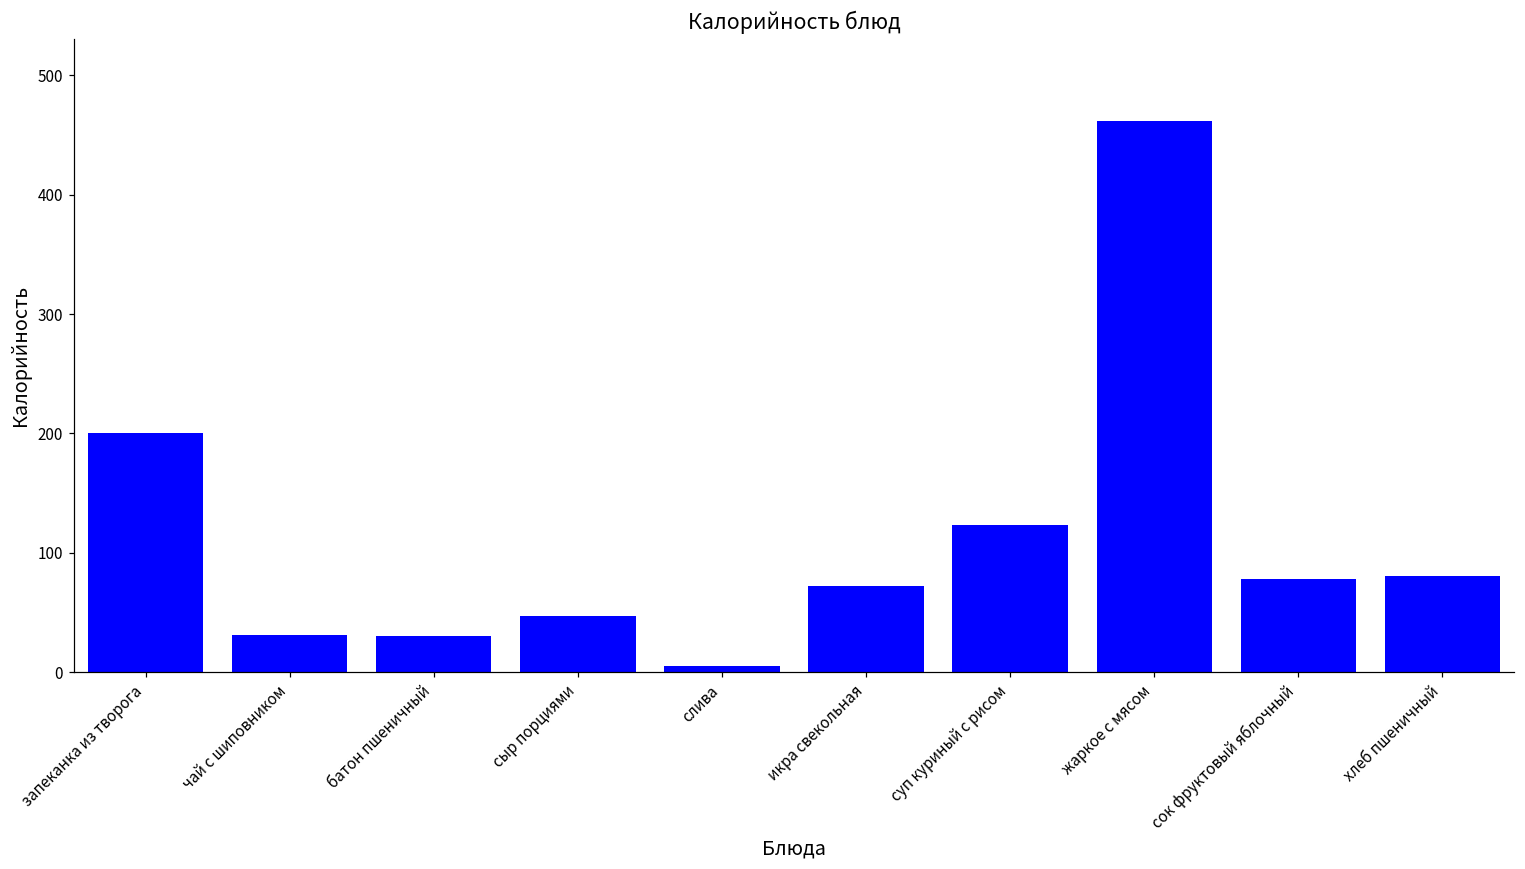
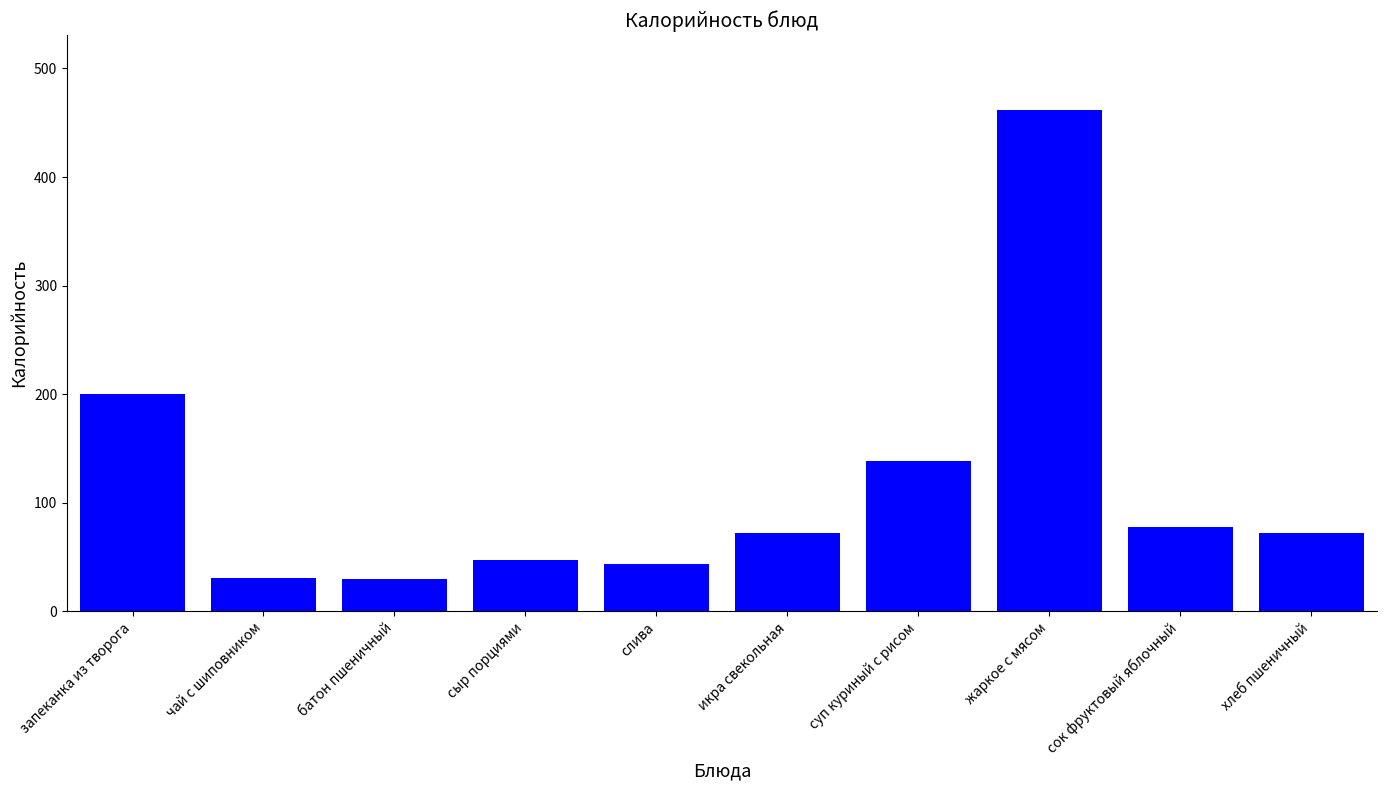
слива: 5 -> 43
суп куриный с рисом: 123 -> 139
хлеб пшеничный: 81 -> 72
